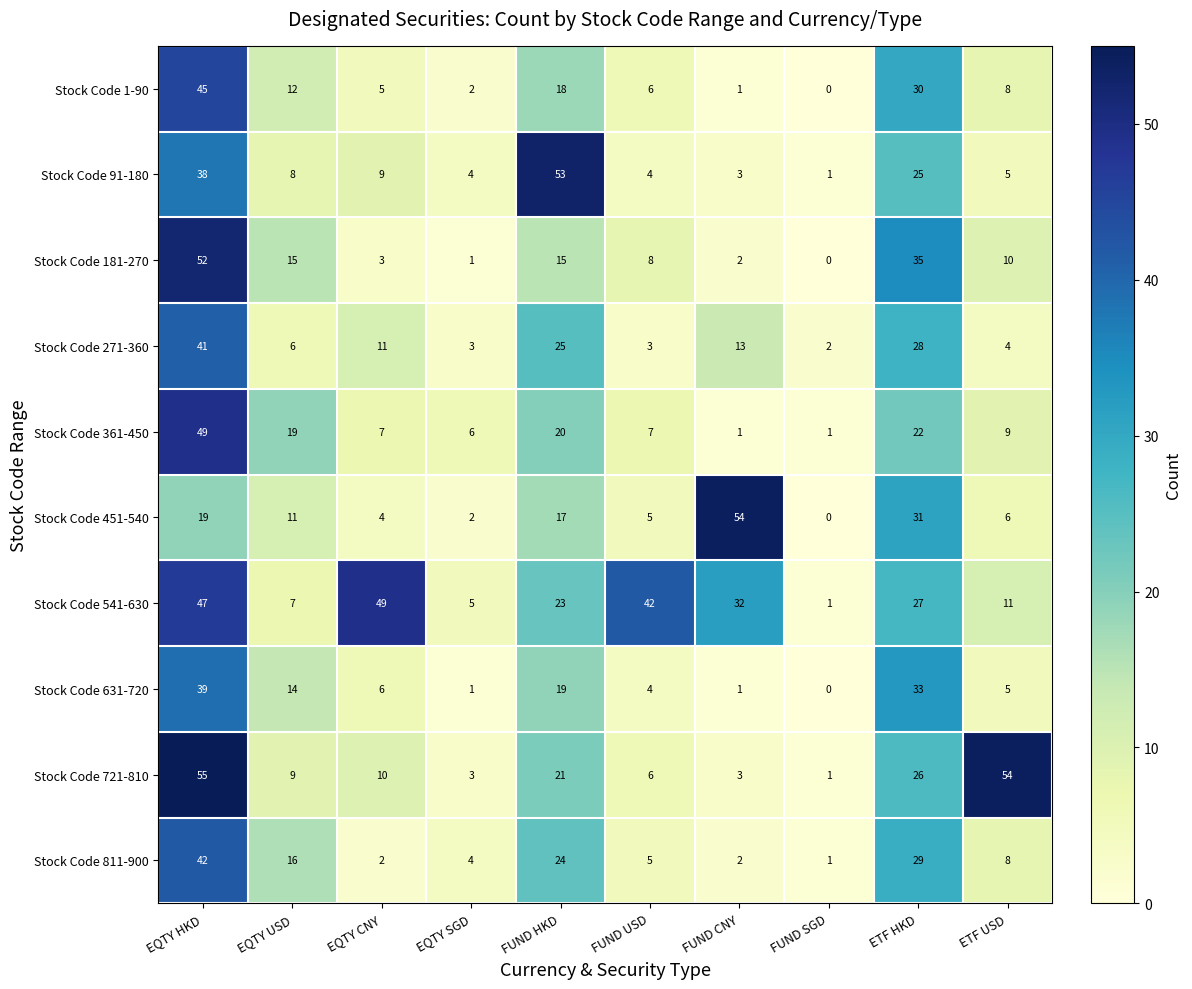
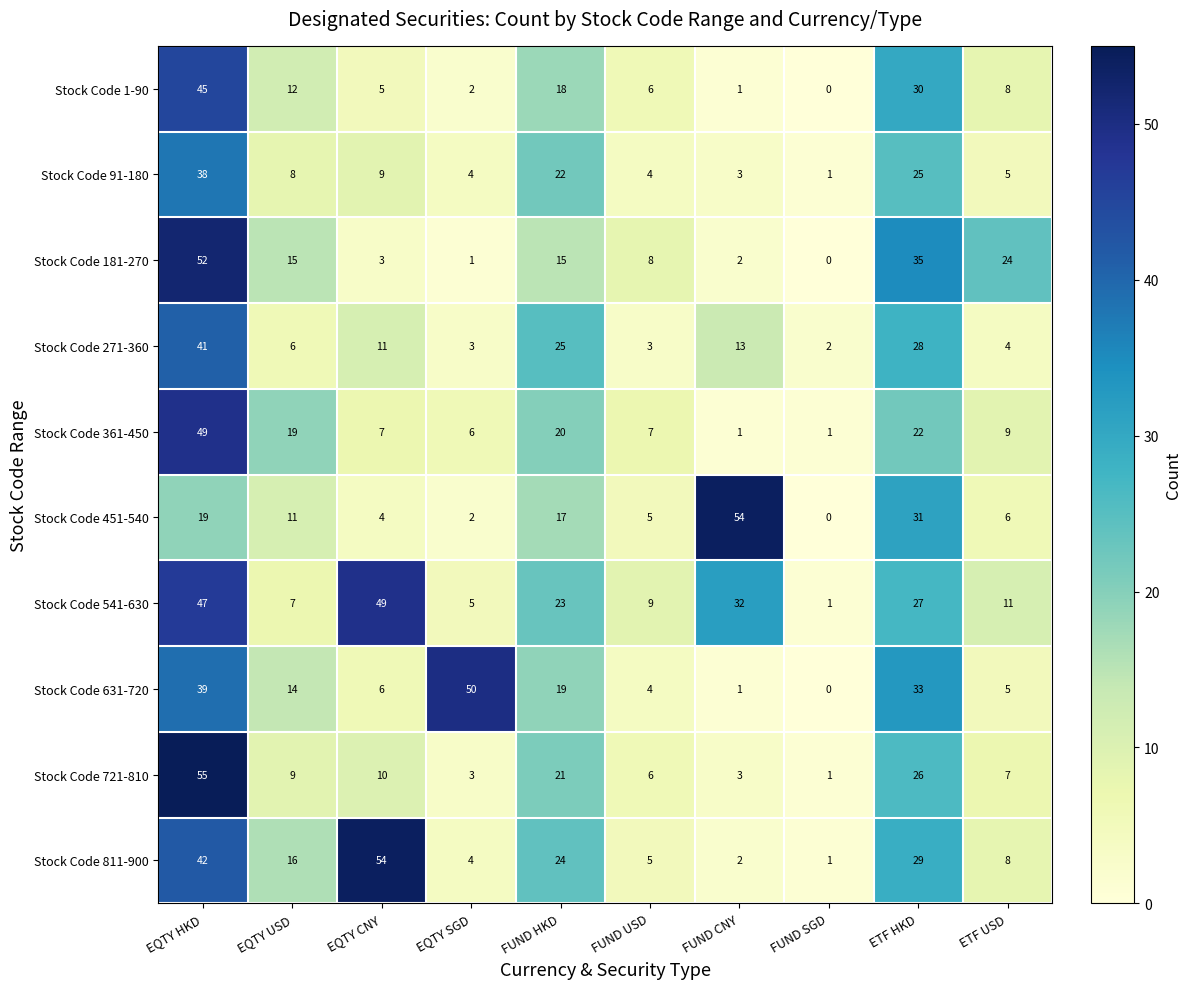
Stock Code 91-180, FUND HKD: 53 -> 22
Stock Code 181-270, ETF USD: 10 -> 24
Stock Code 541-630, FUND USD: 42 -> 9
Stock Code 631-720, EQTY SGD: 1 -> 50
Stock Code 721-810, ETF USD: 54 -> 7
Stock Code 811-900, EQTY CNY: 2 -> 54
